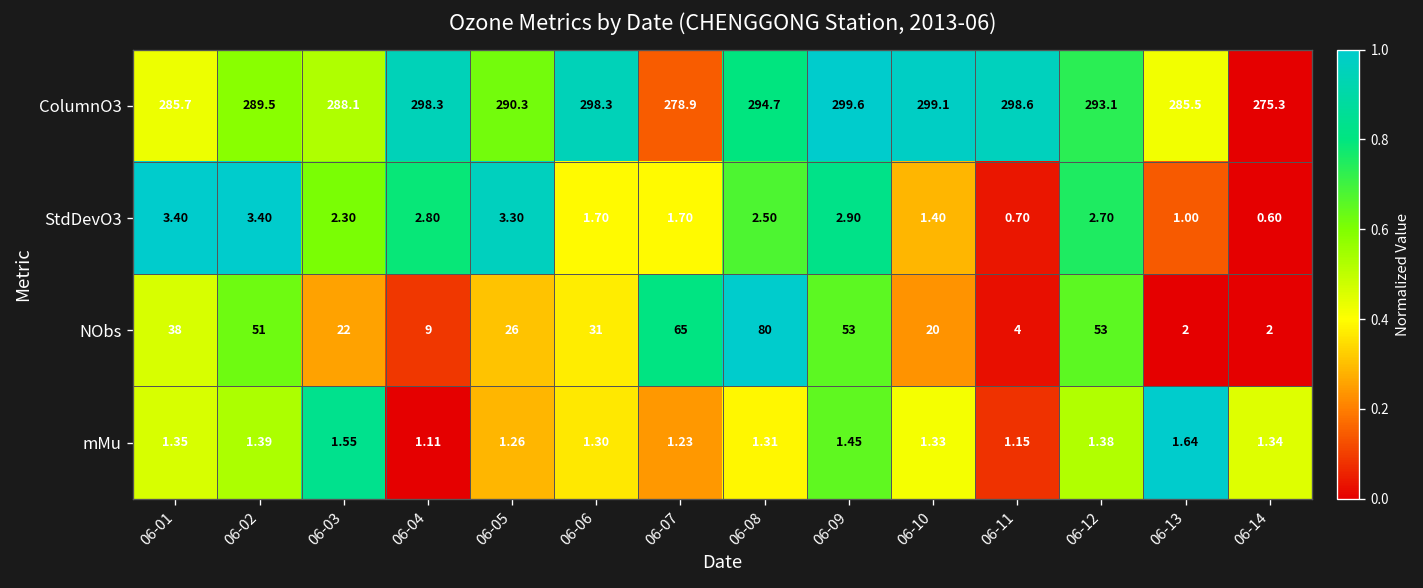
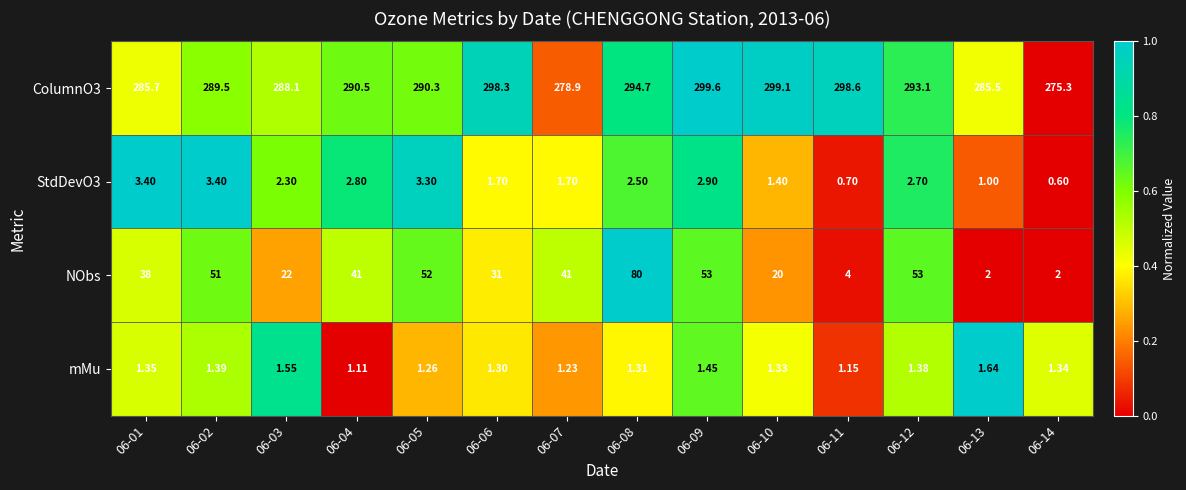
ColumnO3, 06-04: 298.3 -> 290.5
NObs, 06-04: 9 -> 41
NObs, 06-05: 26 -> 52
NObs, 06-07: 65 -> 41
